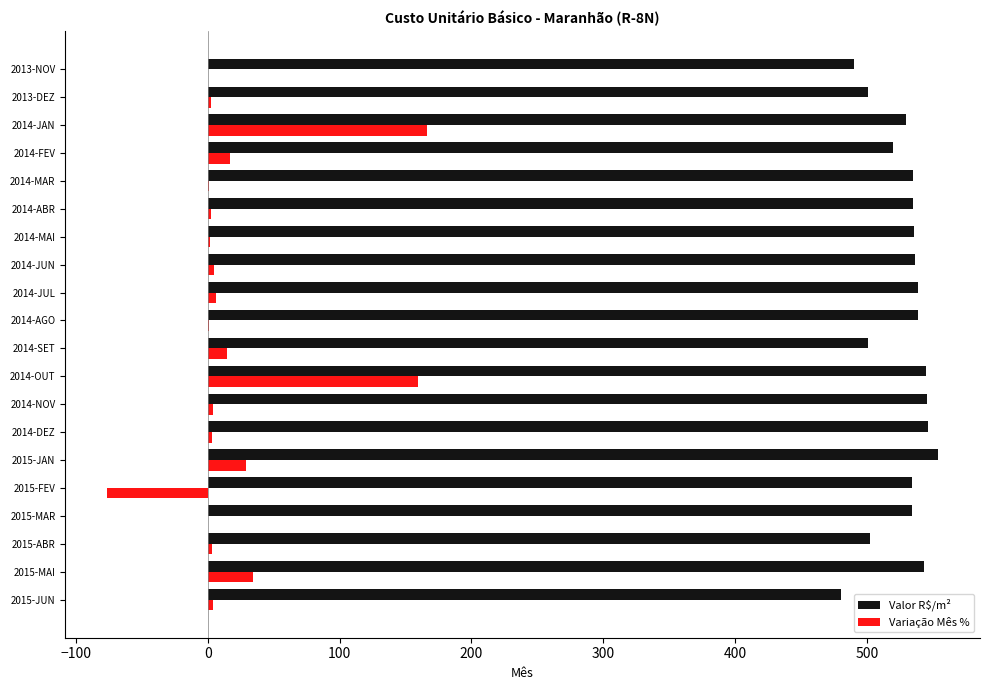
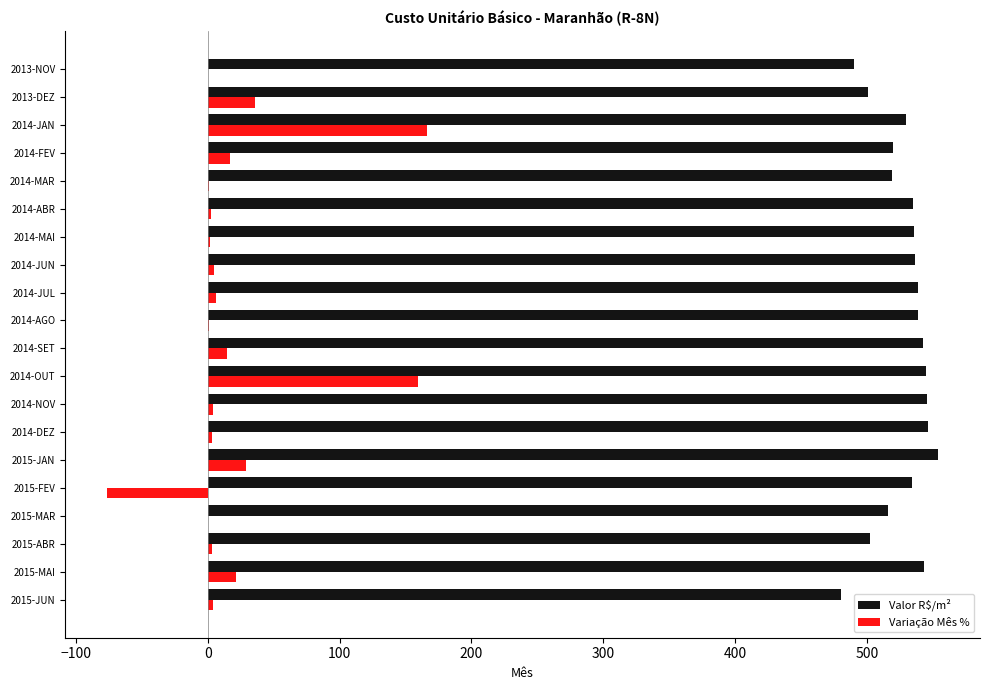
Variação Mês %, 2013-DEZ: 3 -> 36
Valor R$/m², 2014-MAR: 535 -> 519
Valor R$/m², 2014-SET: 501 -> 542
Valor R$/m², 2015-MAR: 534 -> 516
Variação Mês %, 2015-MAI: 34 -> 21
